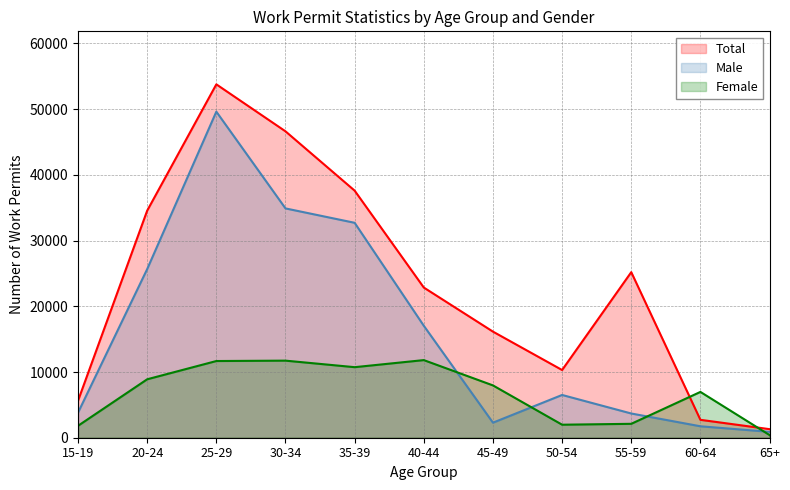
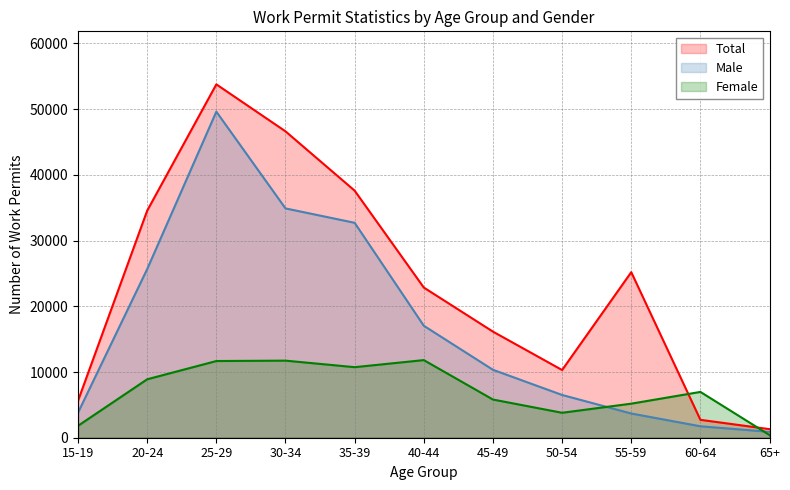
Male, 45-49: 2000 -> 10000
Female, 45-49: 8000 -> 6000
Female, 50-54: 2000 -> 4000
Female, 55-59: 2000 -> 5000
